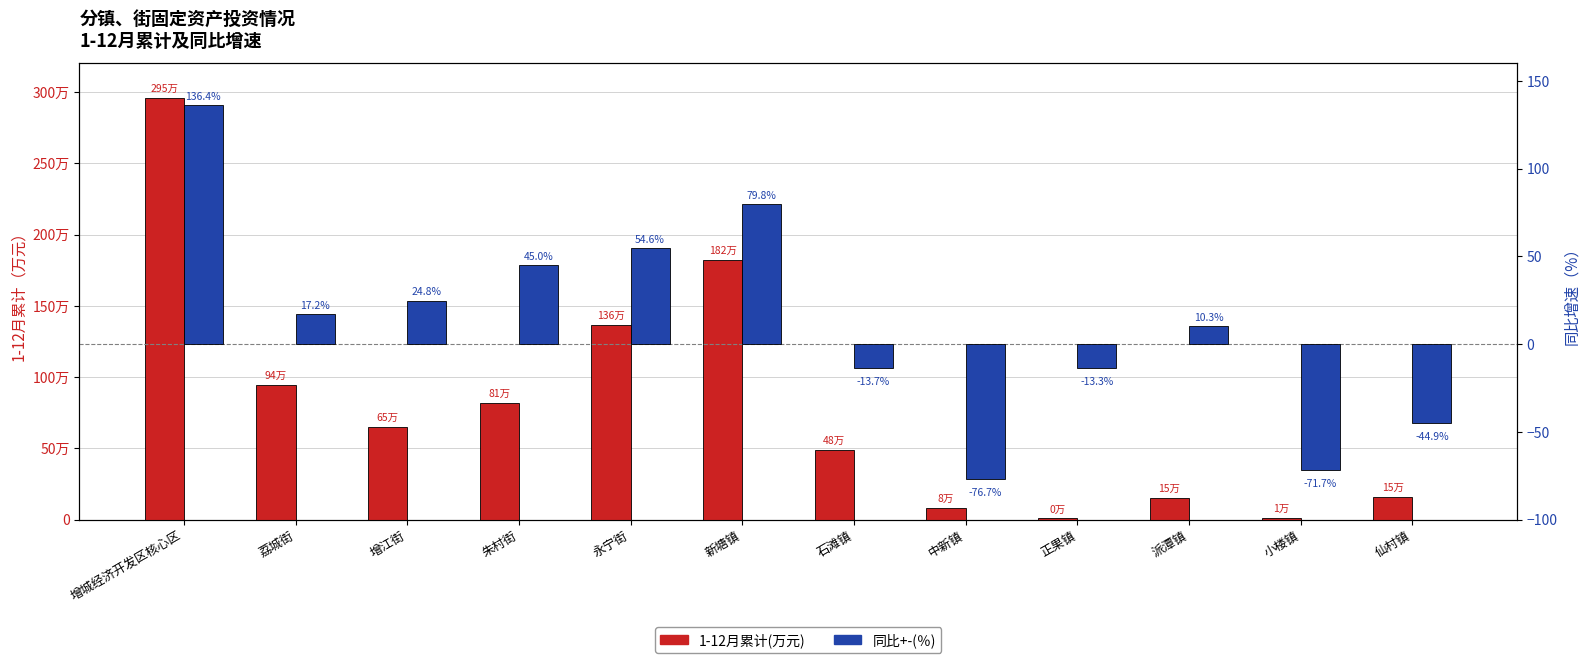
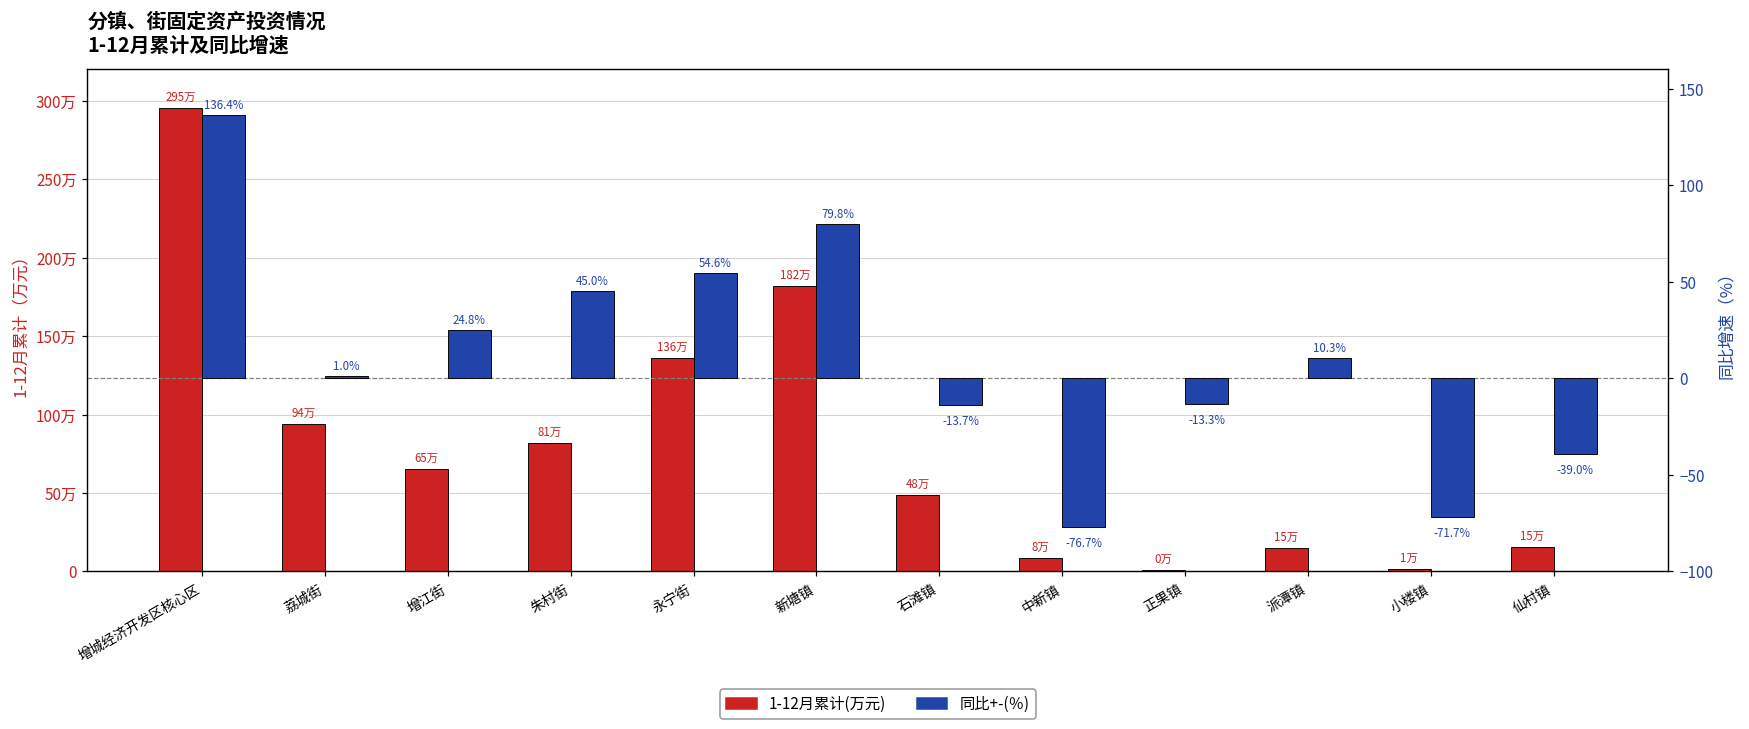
同比+-(％), 荔城街: 17.2% -> 1.0%
同比+-(％), 仙村镇: -44.9% -> -39.0%
